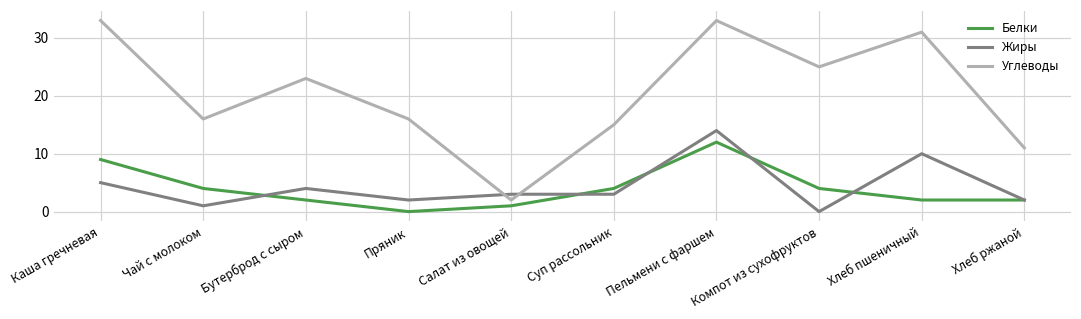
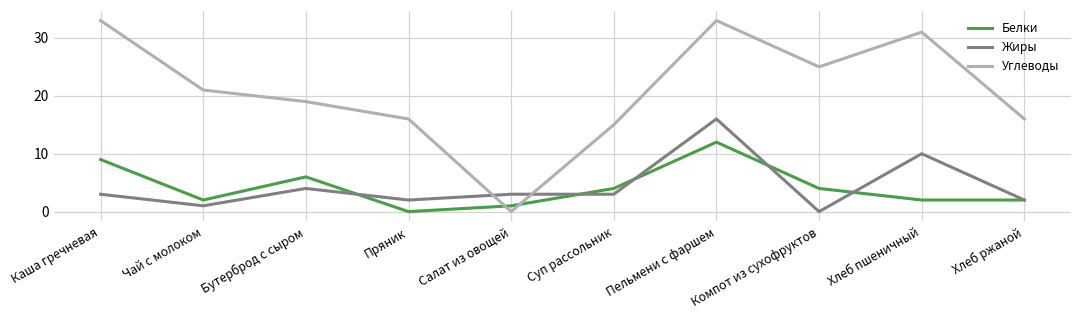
Жиры, Каша гречневая: 5 -> 3
Белки, Чай с молоком: 4 -> 2
Углеводы, Чай с молоком: 16 -> 21
Белки, Бутерброд с сыром: 2 -> 6
Углеводы, Бутерброд с сыром: 23 -> 19
Углеводы, Салат из овощей: 2 -> 0
Жиры, Пельмени с фаршем: 14 -> 16
Углеводы, Хлеб ржаной: 11 -> 16
